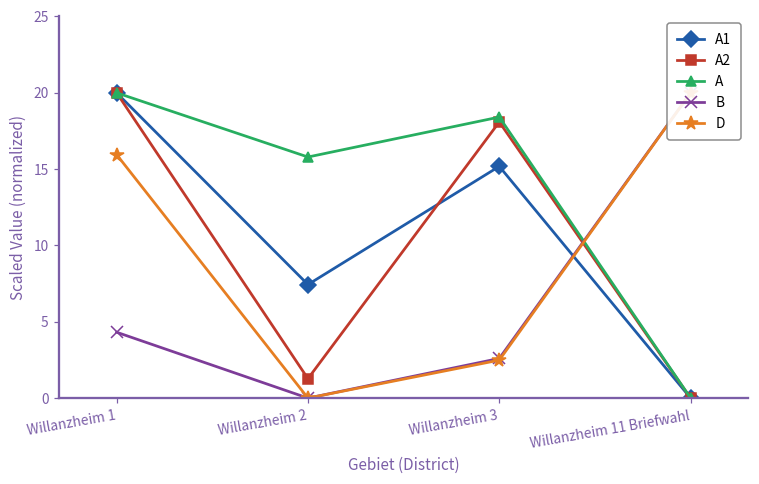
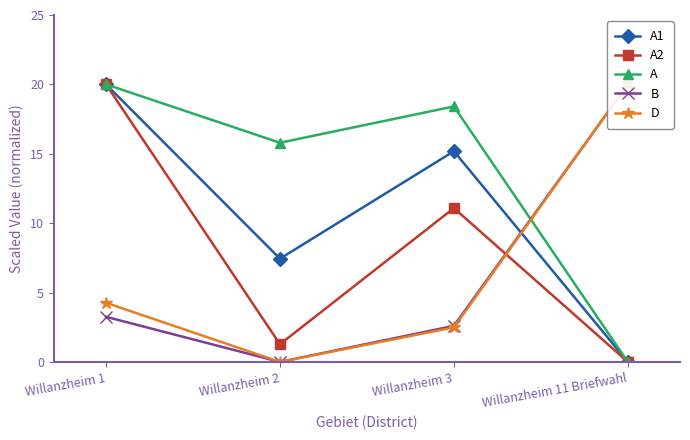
B, Willanzheim 1: 4.3 -> 3.2
D, Willanzheim 1: 16.0 -> 4.3
A2, Willanzheim 3: 18.1 -> 11.1
